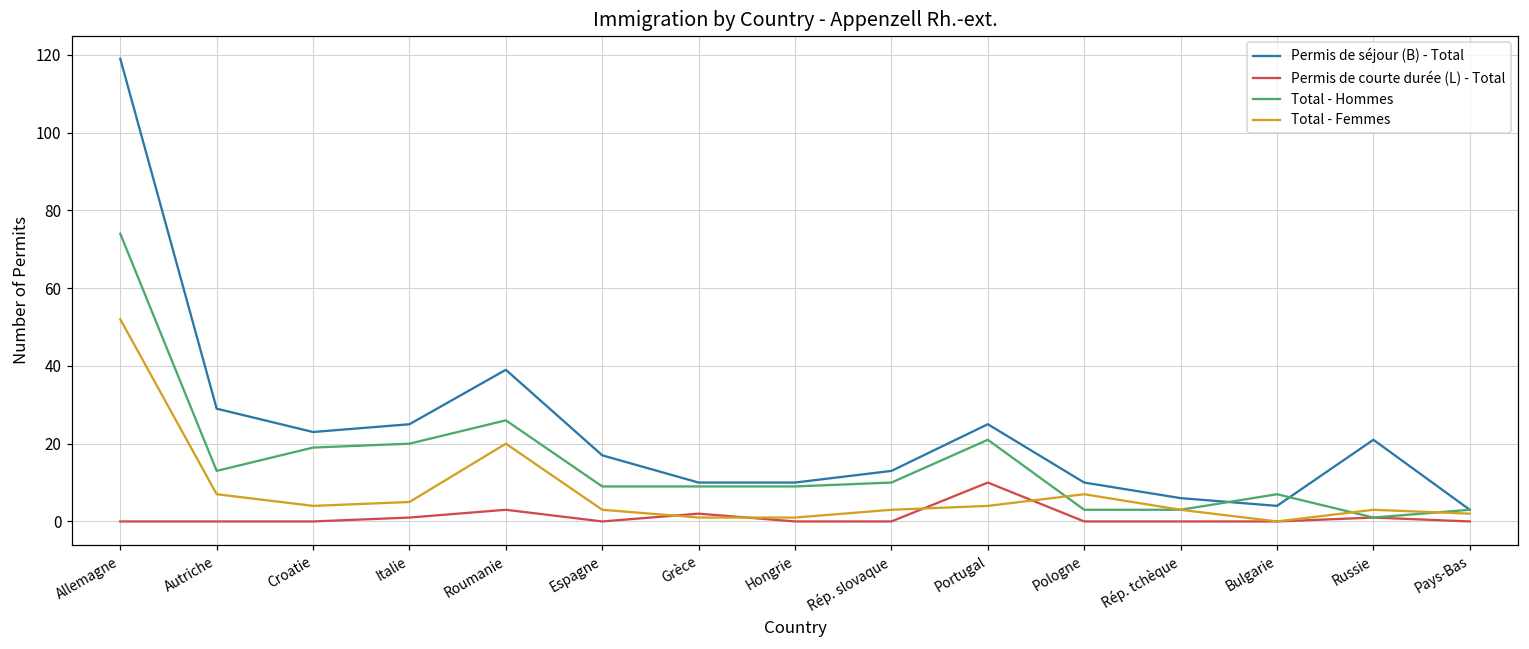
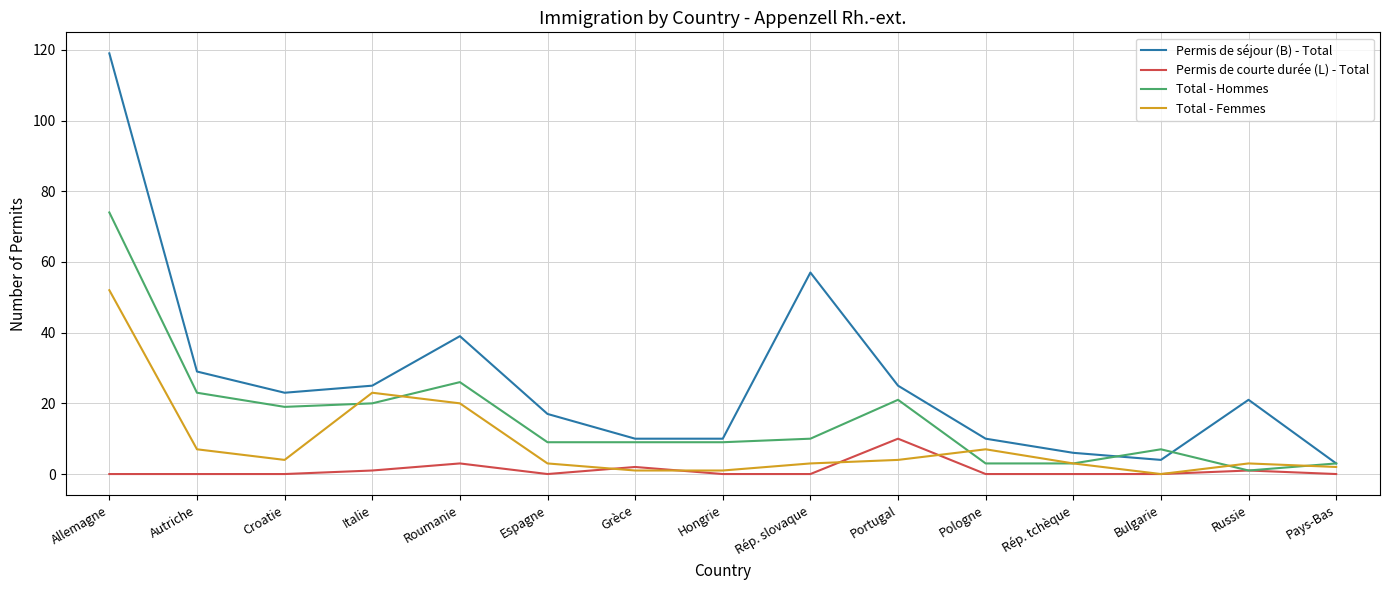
Total - Hommes, Autriche: 13 -> 23
Total - Femmes, Italie: 5 -> 23
Permis de séjour (B) - Total, Rép. slovaque: 13 -> 57
